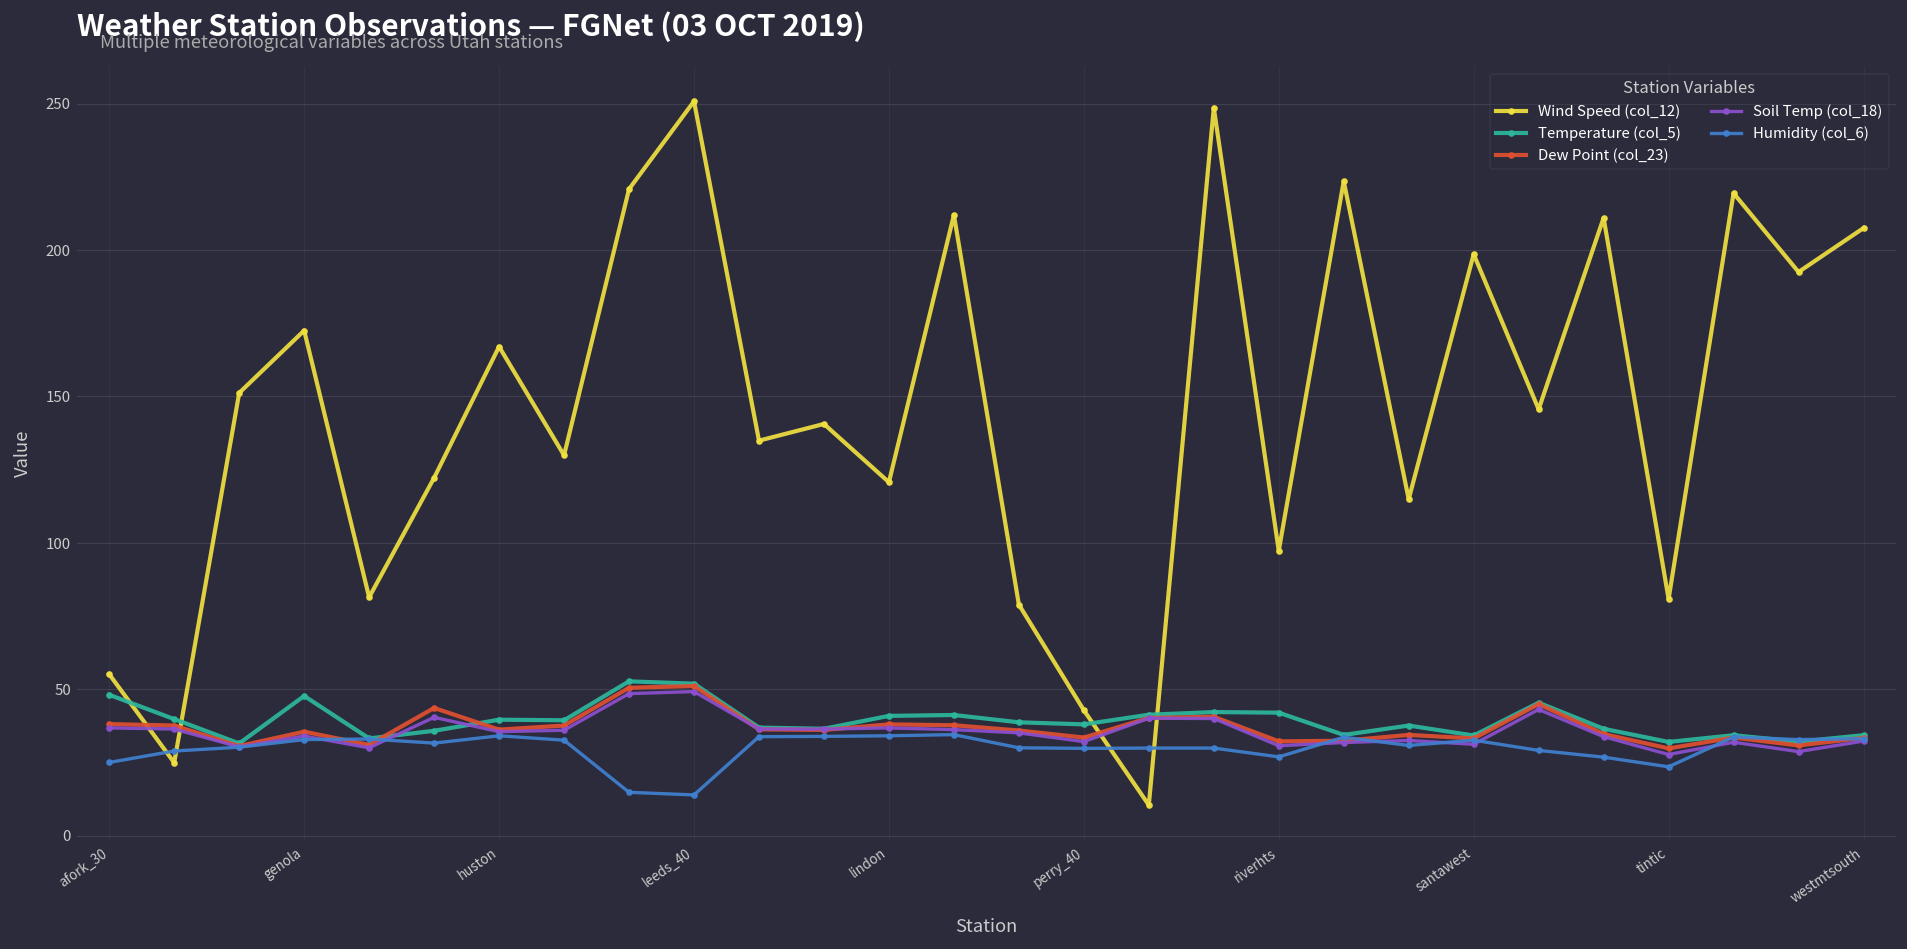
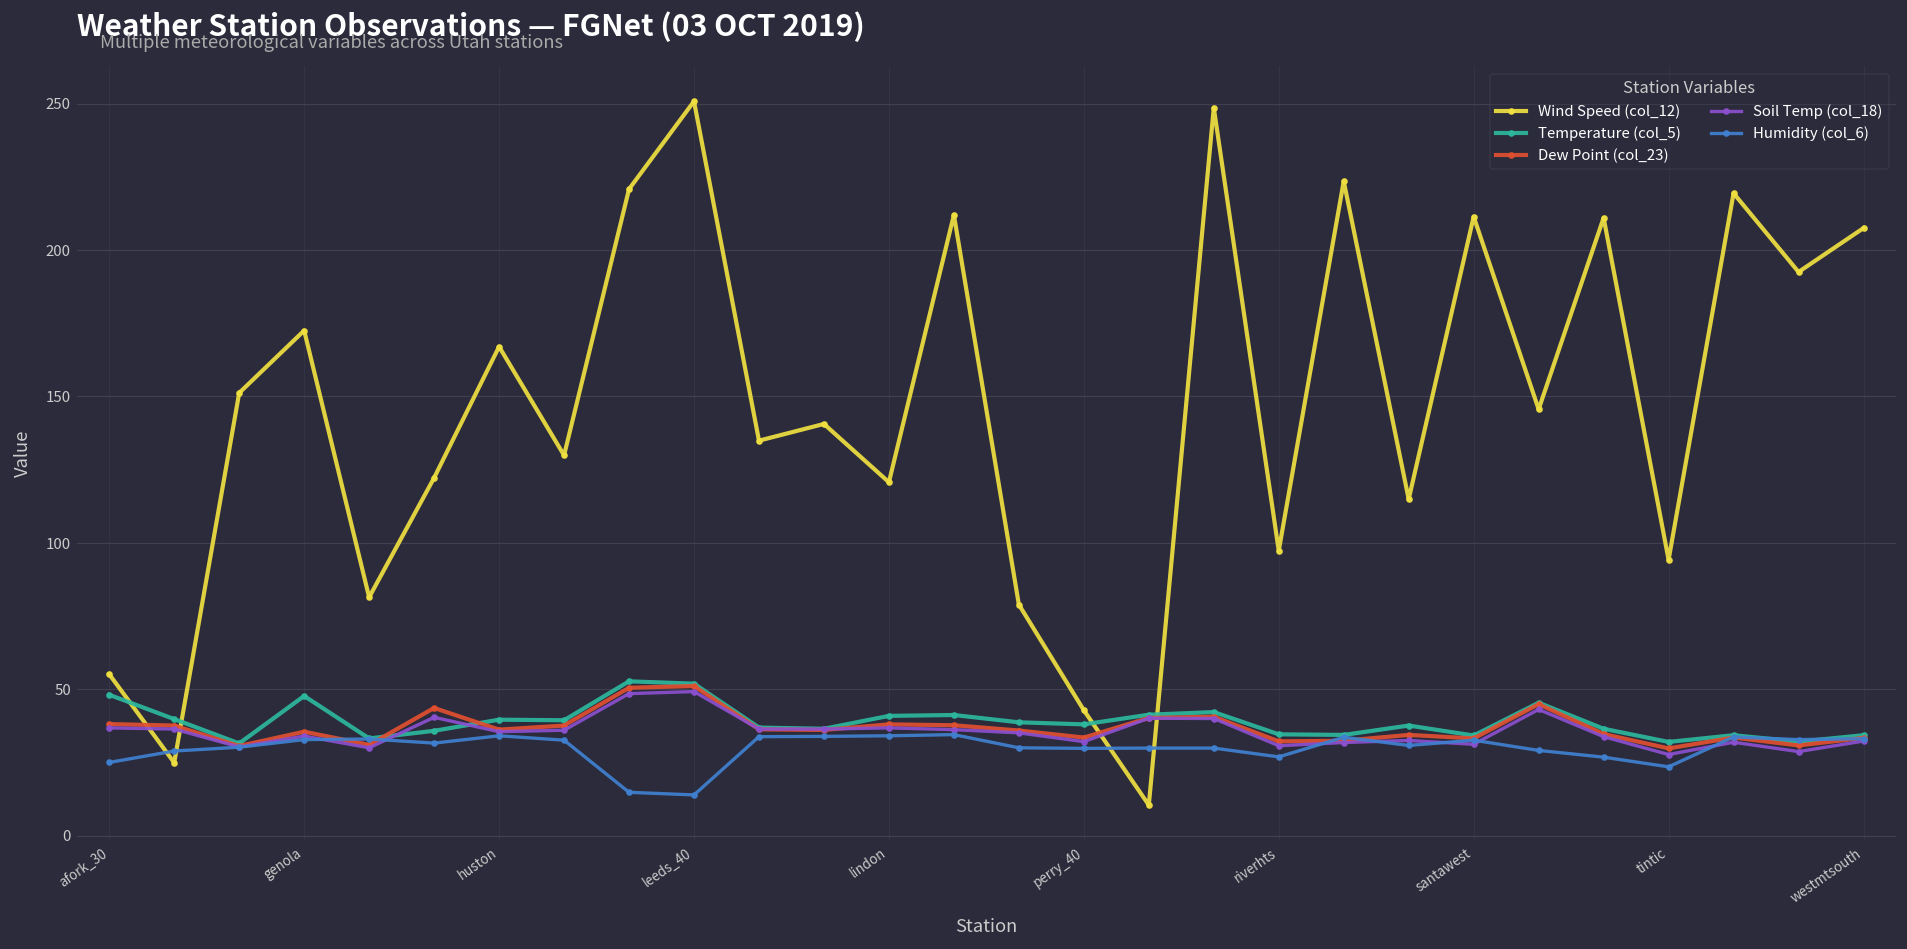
Temperature (col_5), riverhts: 42 -> 35
Wind Speed (col_12), santawest: 199 -> 211
Wind Speed (col_12), tintic: 81 -> 94
